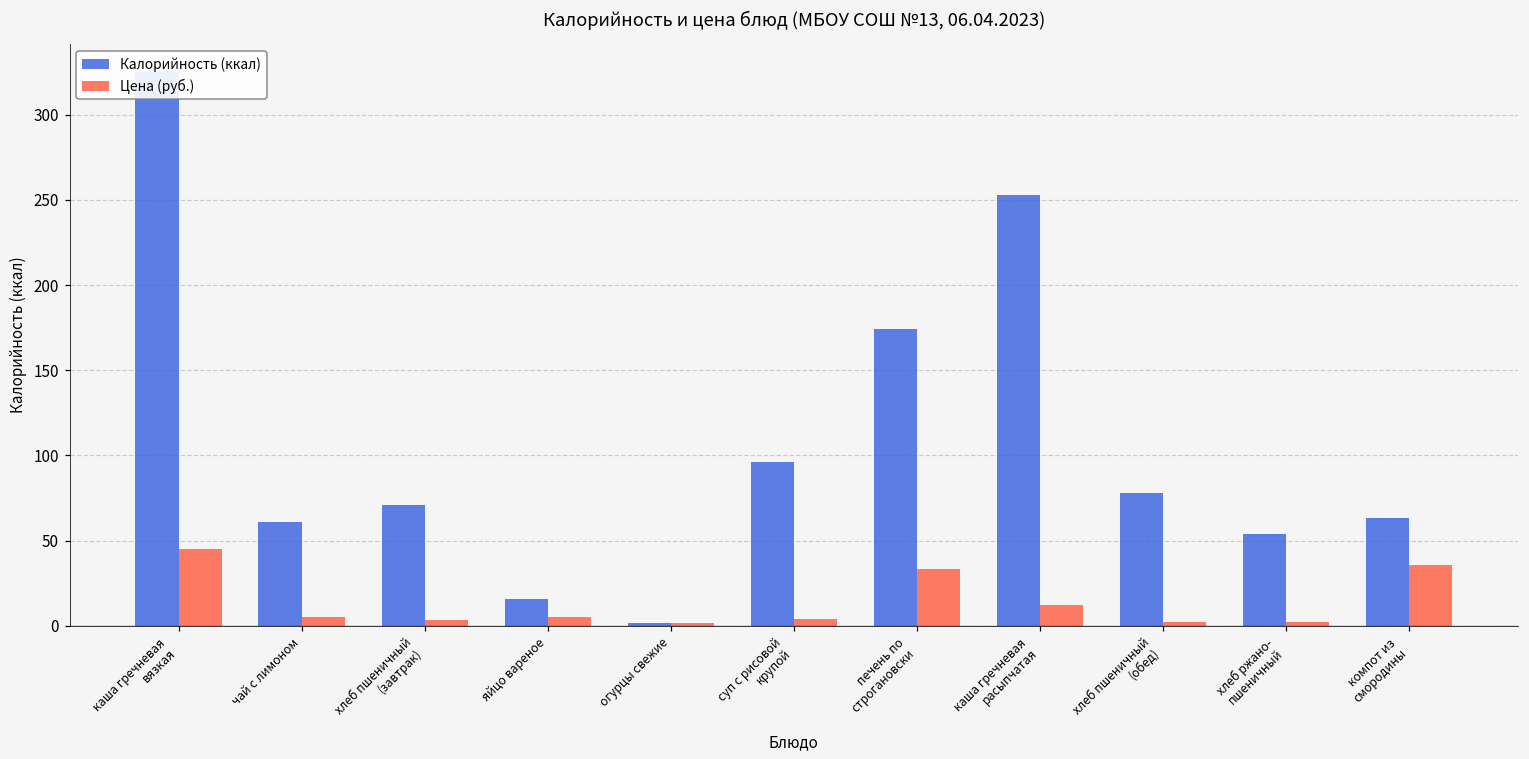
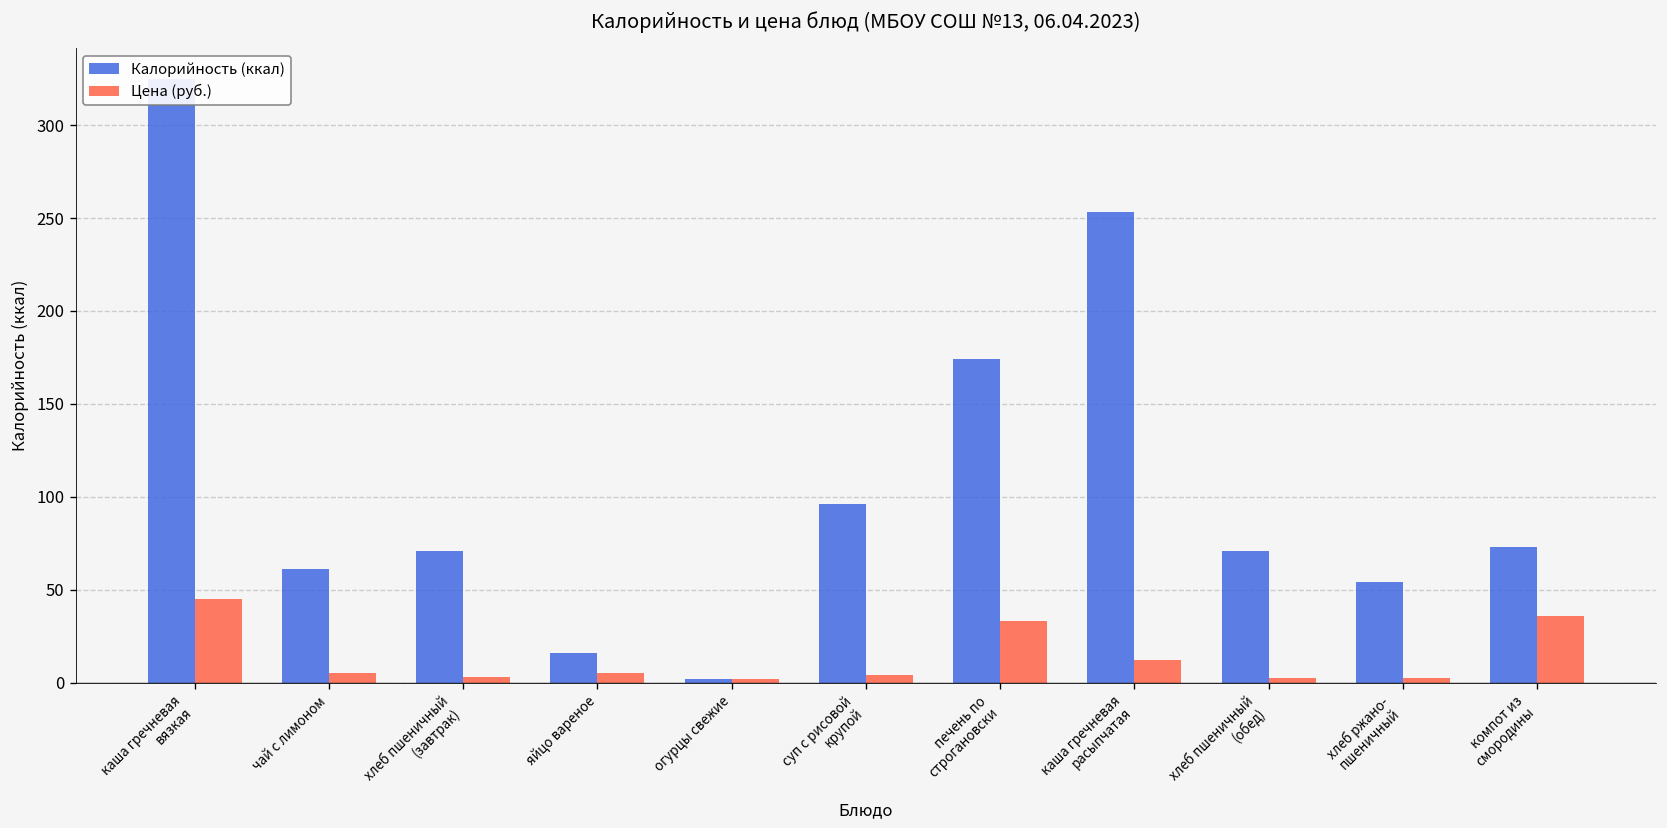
Калорийность (ккал), хлеб пшеничный (обед): 78 -> 71
Калорийность (ккал), компот из смородины: 63 -> 73
